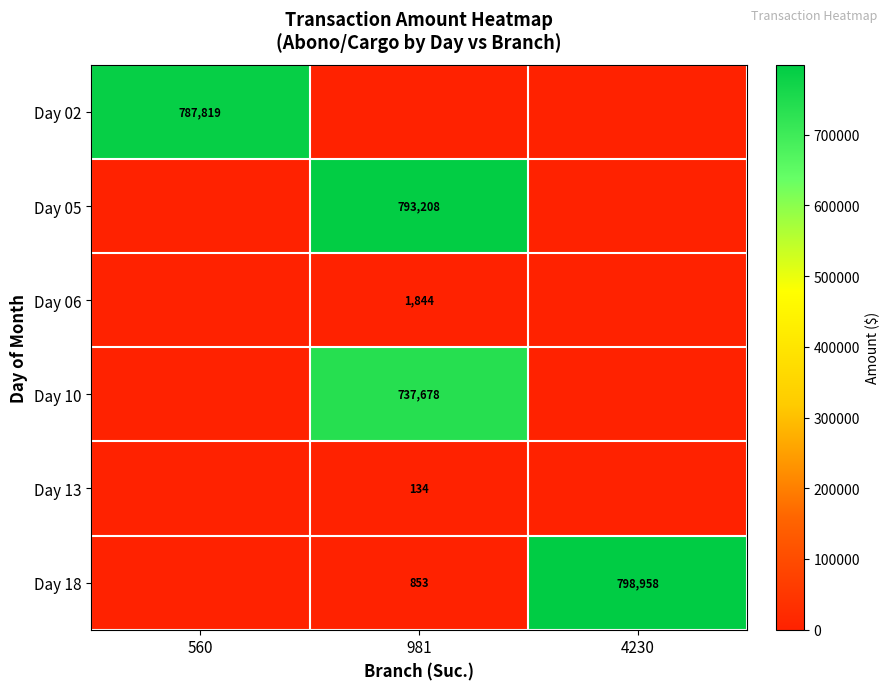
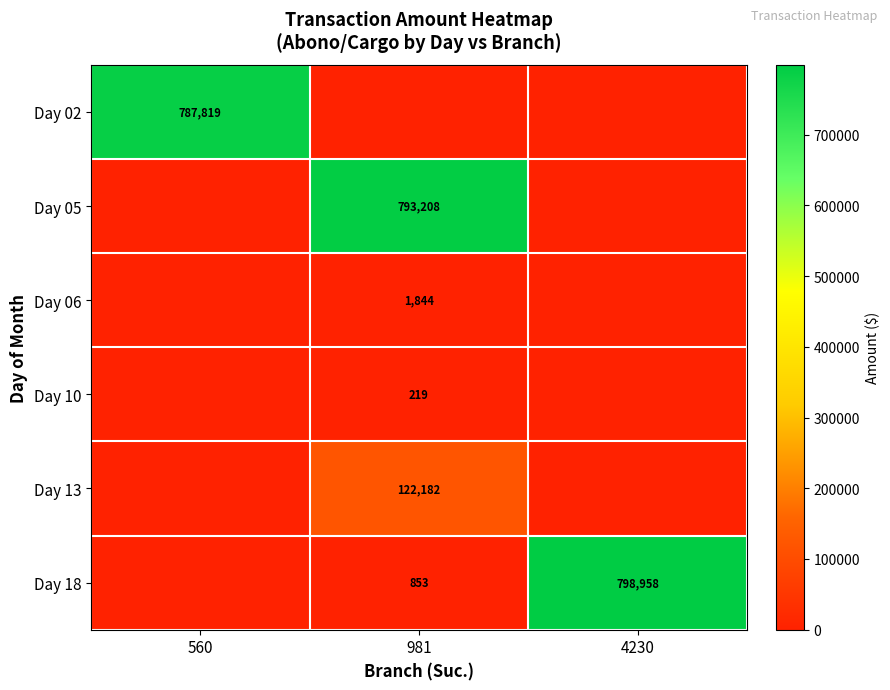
Day 10, 981: 737,678 -> 219
Day 13, 981: 134 -> 122,182
